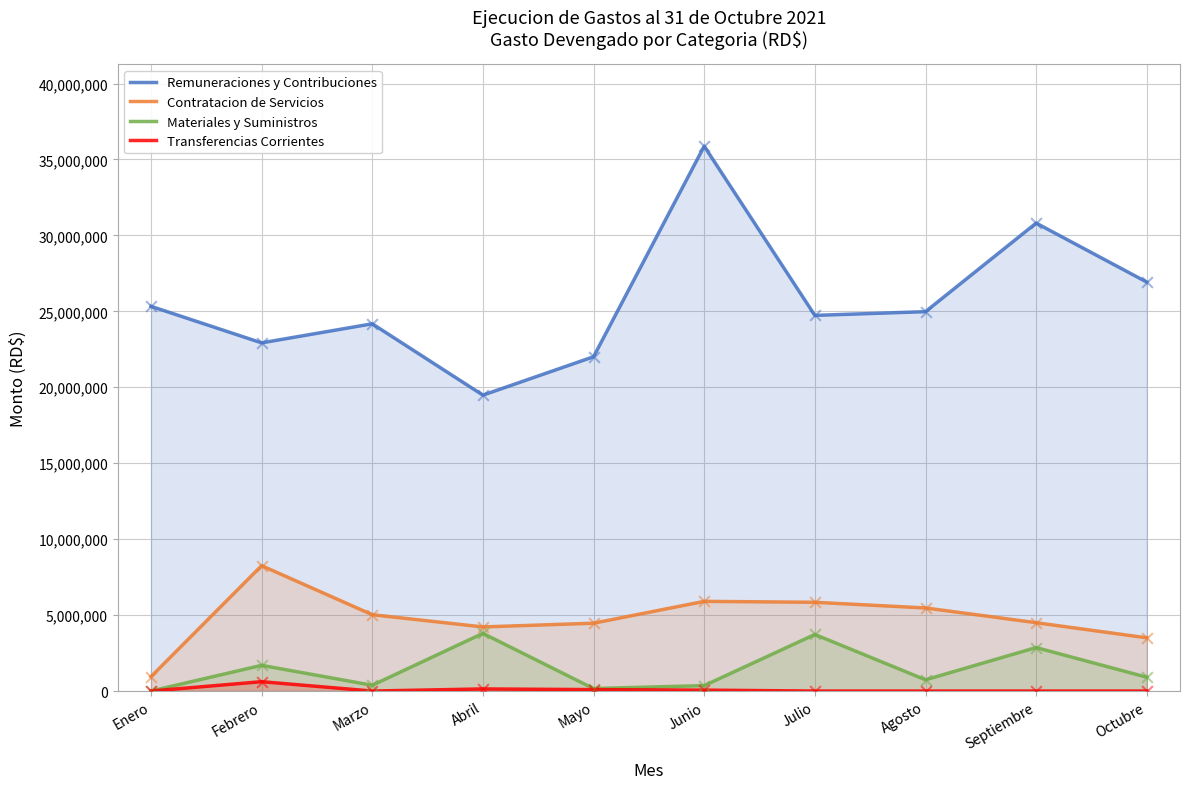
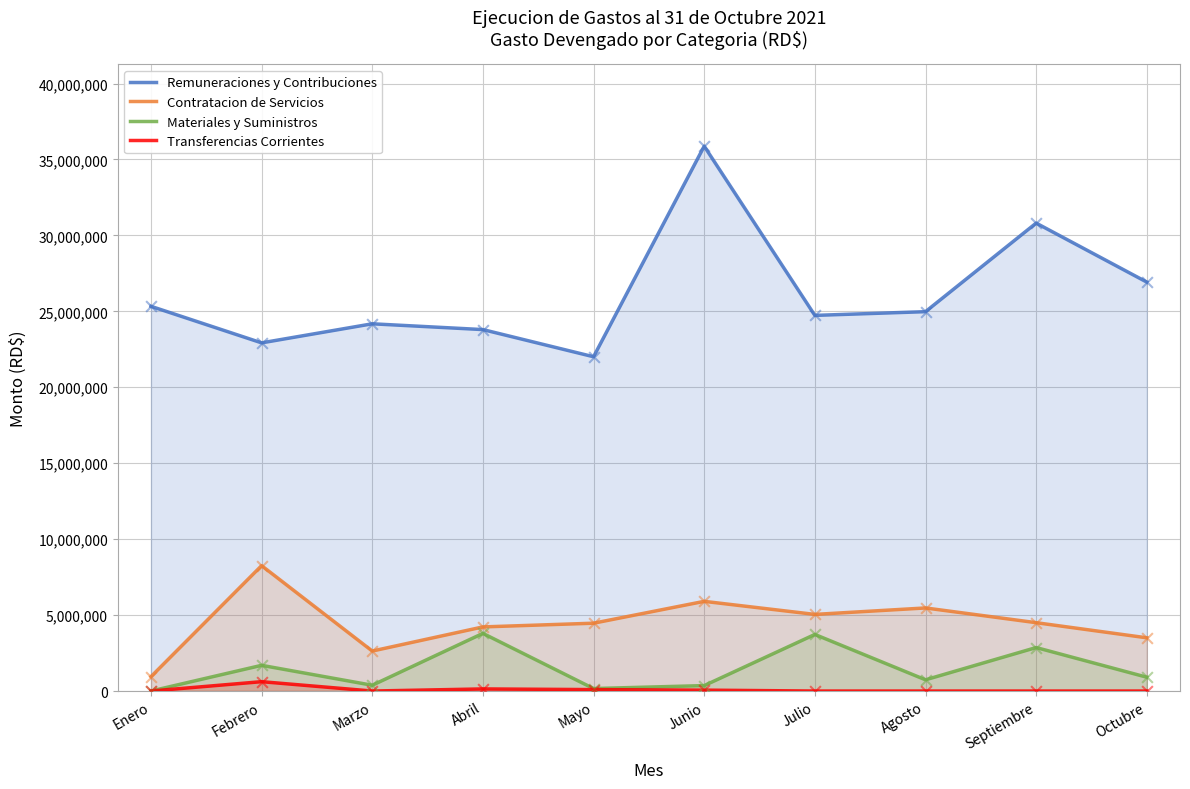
Contratacion de Servicios, Marzo: 5,000,000 -> 2,600,000
Remuneraciones y Contribuciones, Abril: 19,500,000 -> 23,800,000
Contratacion de Servicios, Julio: 5,800,000 -> 5,000,000
